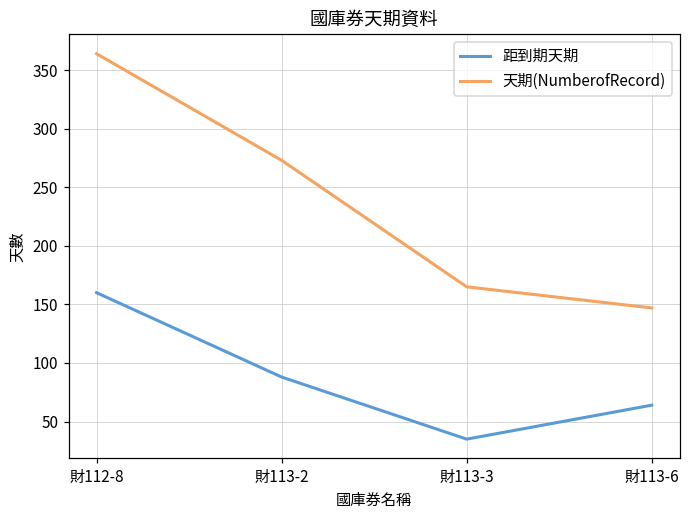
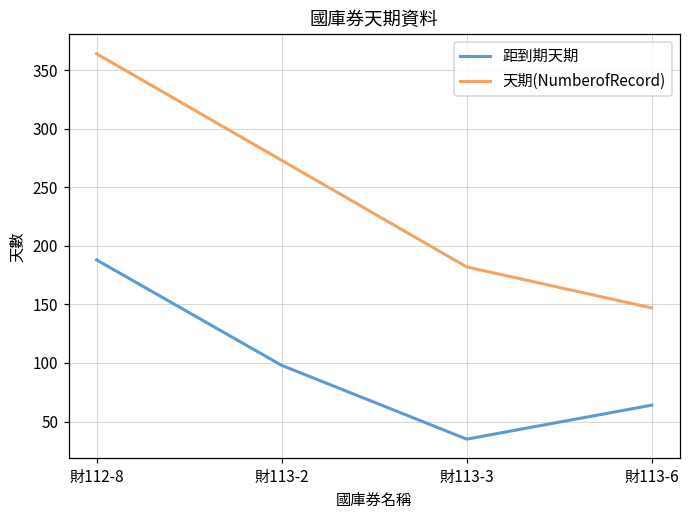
距到期天期, 財112-8: 160 -> 188
距到期天期, 財113-2: 88 -> 98
天期(NumberofRecord), 財113-3: 165 -> 182
